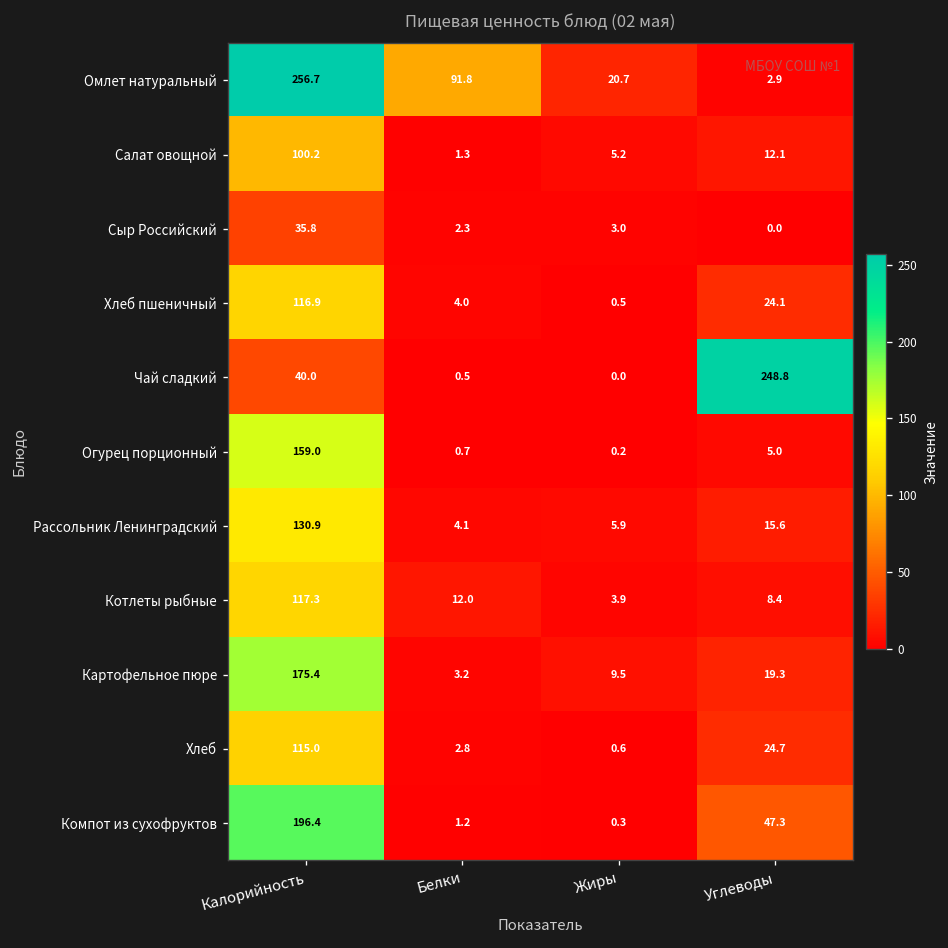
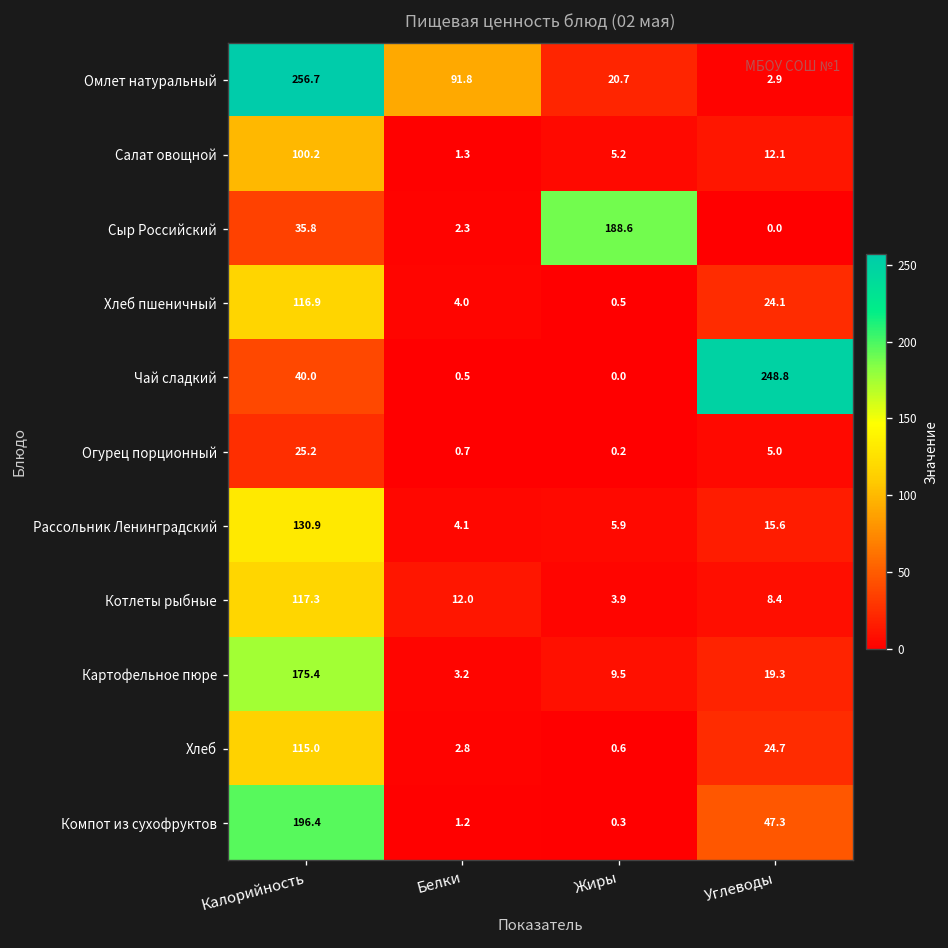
Сыр Российский, Жиры: 3.0 -> 188.6
Огурец порционный, Калорийность: 159.0 -> 25.2
